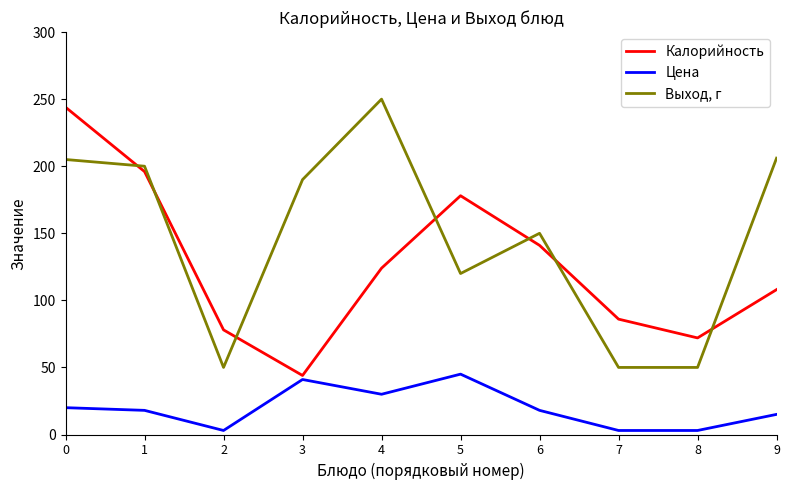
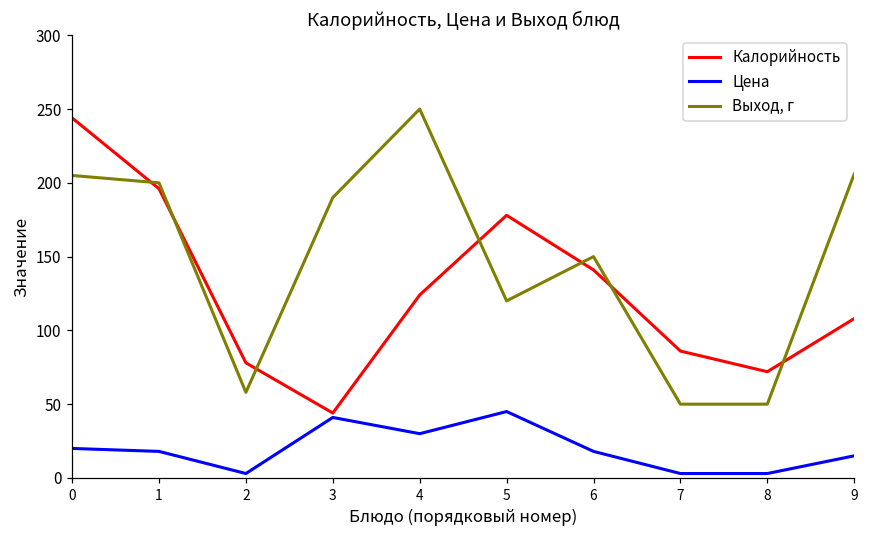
Выход, г, 2: 50 -> 58
